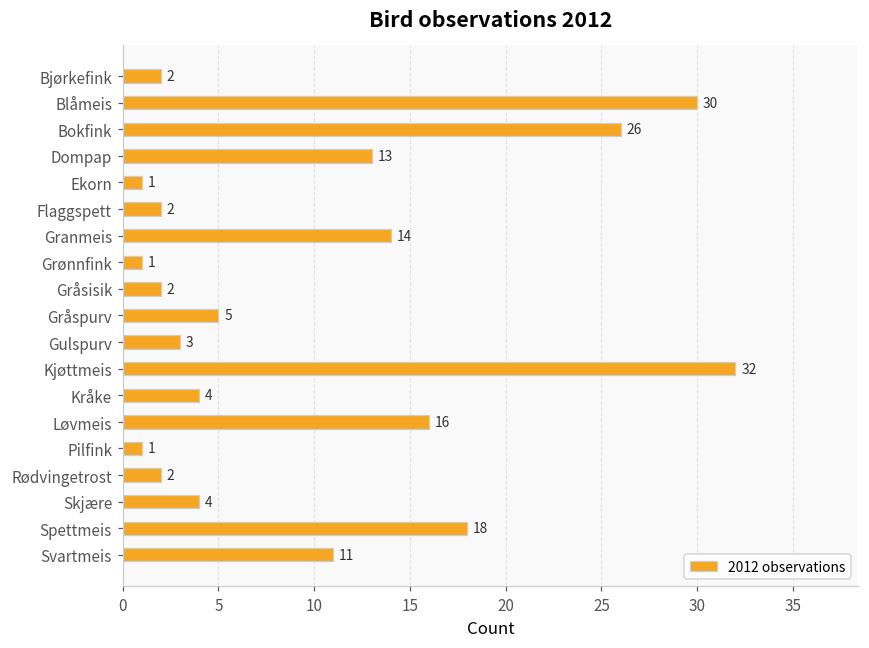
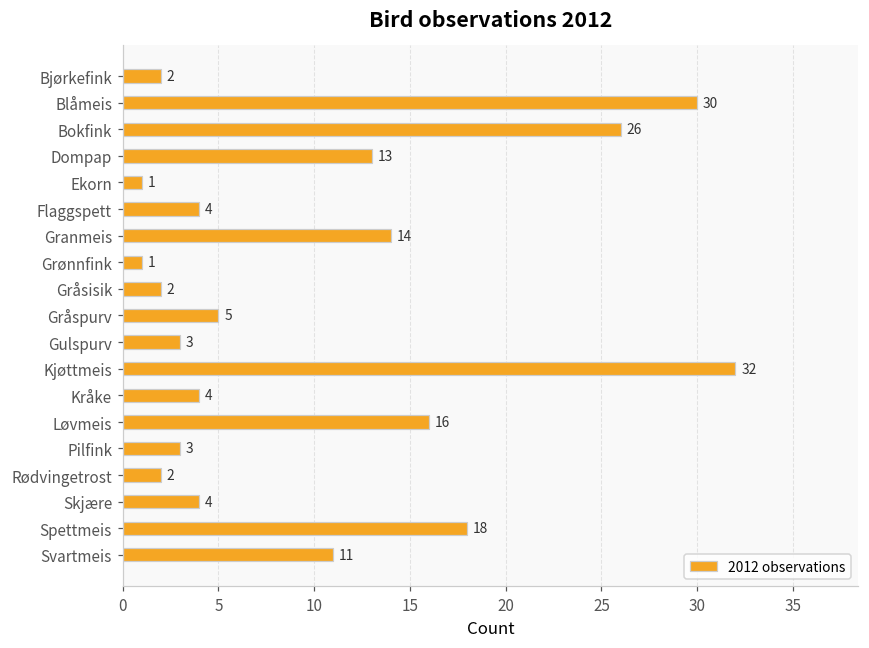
Flaggspett: 2 -> 4
Pilfink: 1 -> 3
